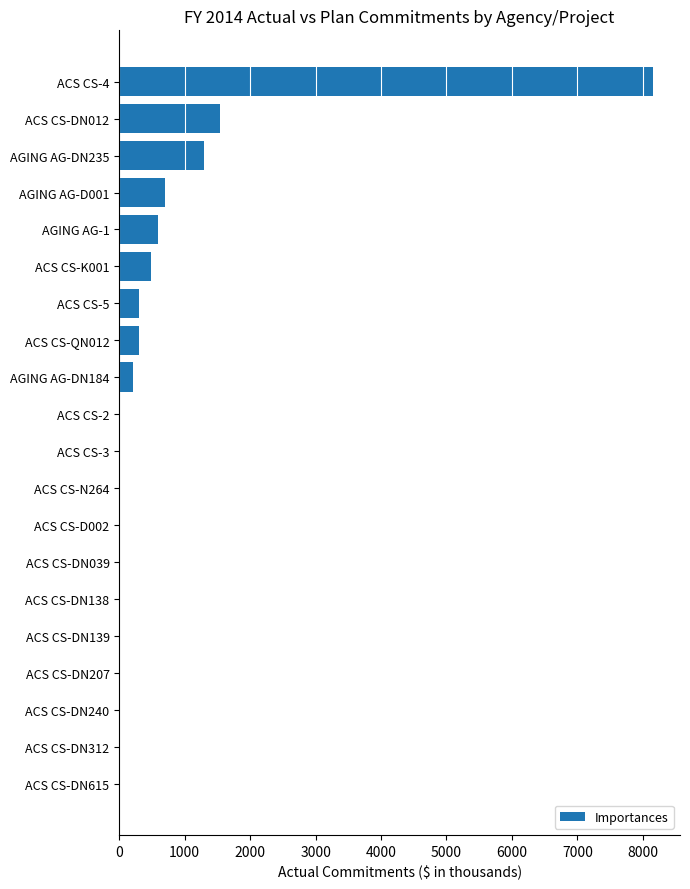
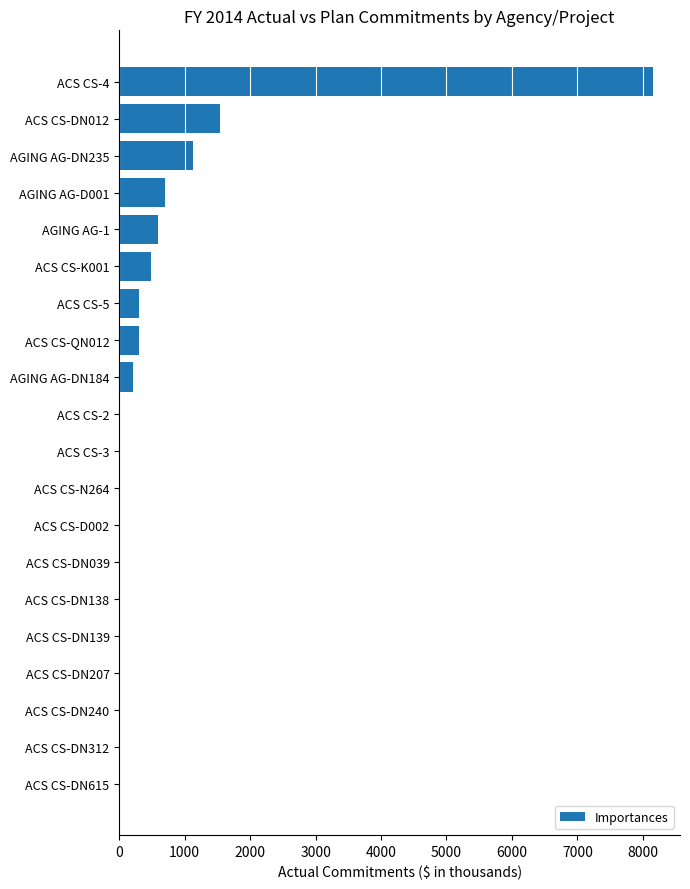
AGING AG-DN235: 1300 -> 1100
